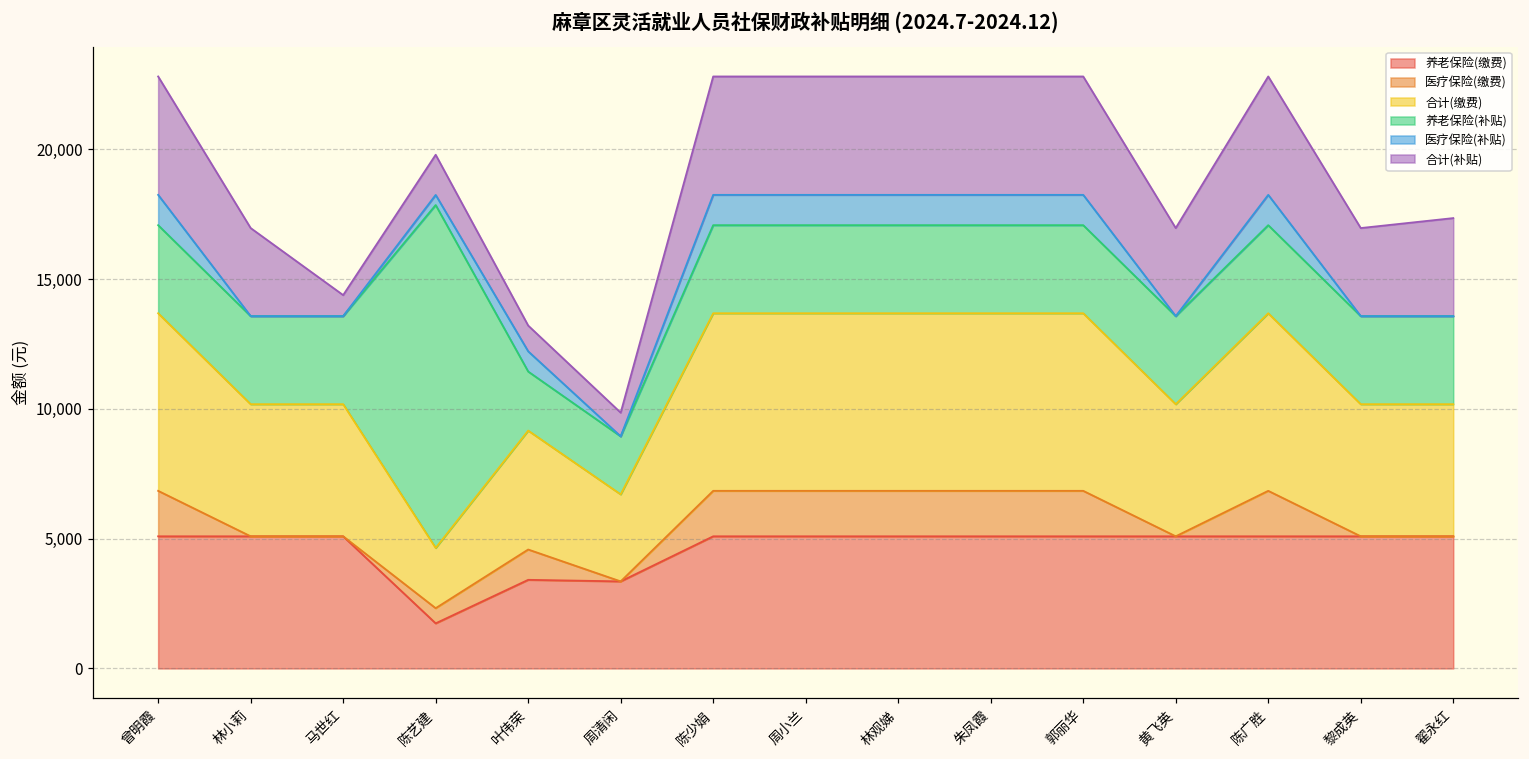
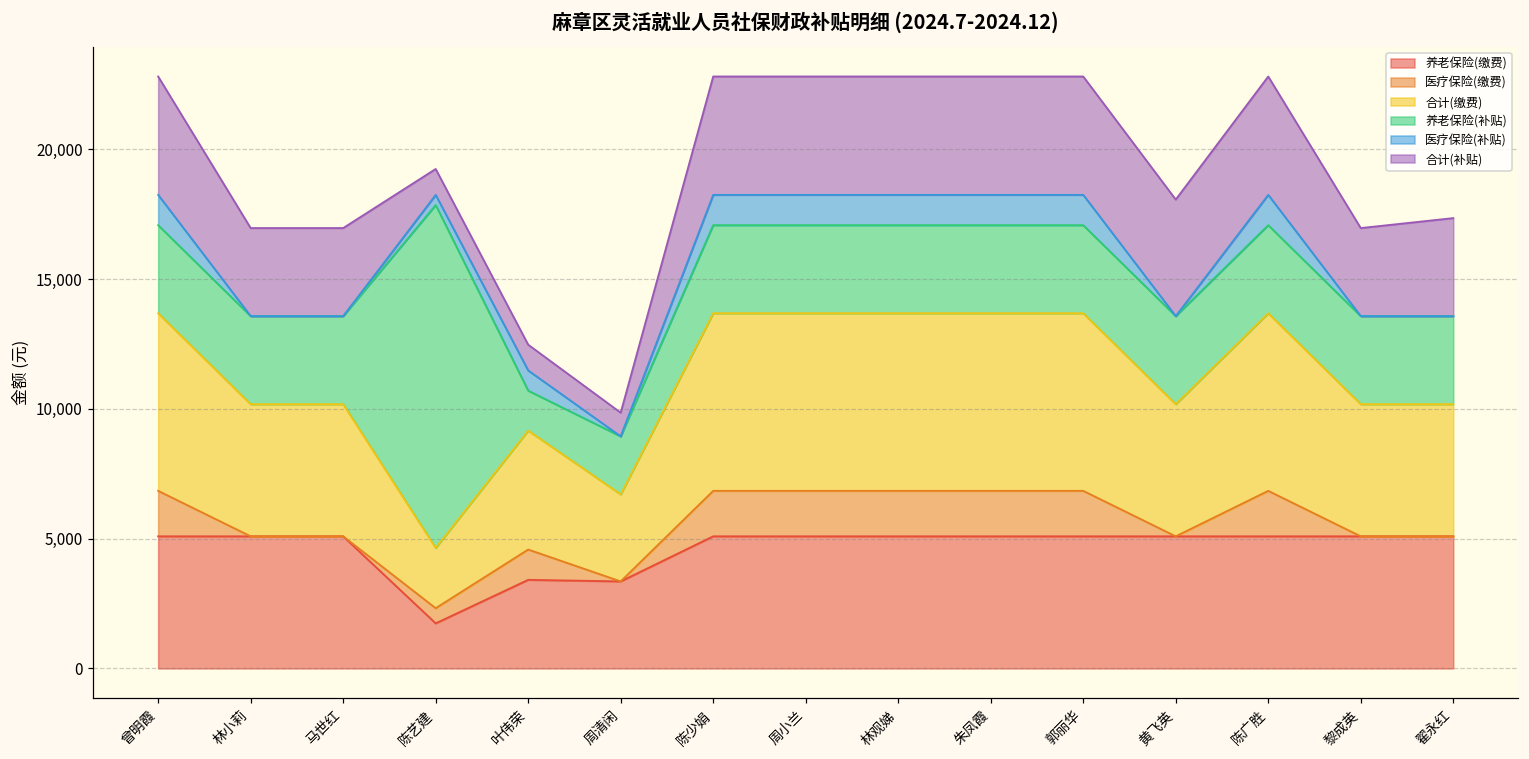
合计(补贴), 马世红: 800 -> 3,400
合计(补贴), 陈艺建: 1,500 -> 1,000
养老保险(补贴), 叶伟荣: 2,300 -> 1,500
合计(补贴), 黄飞英: 3,400 -> 4,500
